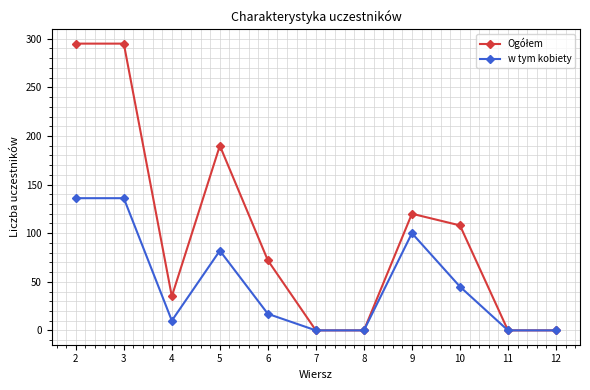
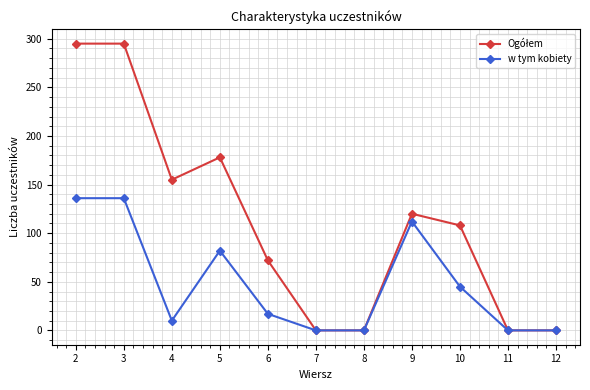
Ogółem, 4: 40 -> 160
Ogółem, 5: 190 -> 180
w tym kobiety, 9: 100 -> 110
